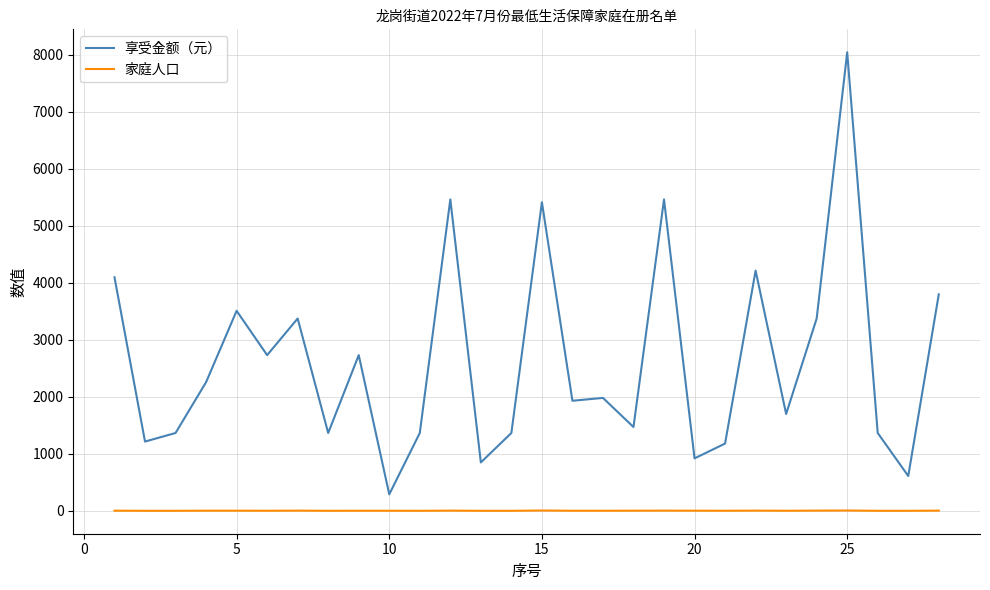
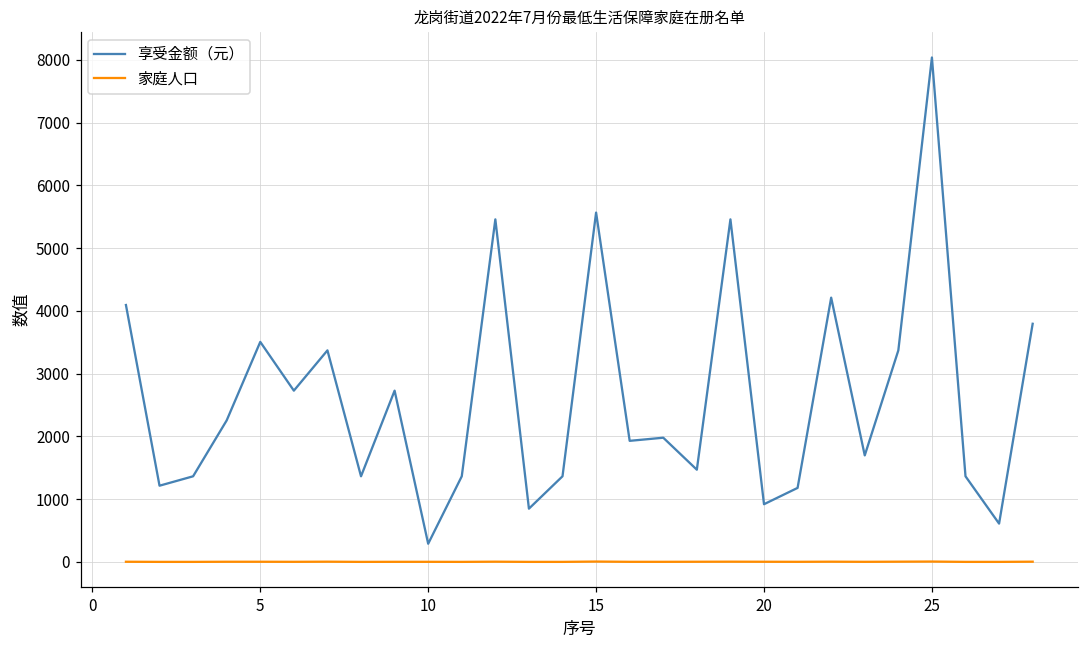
享受金额（元）, 15: 5400 -> 5600
